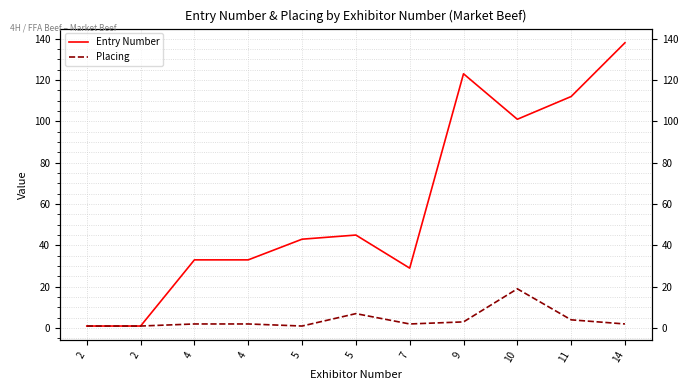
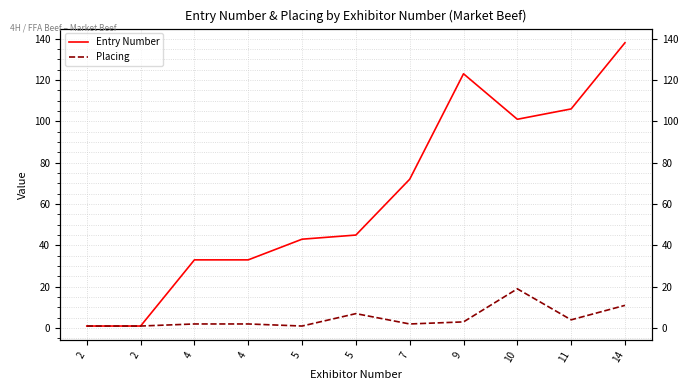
Entry Number, 7: 29 -> 72
Entry Number, 11: 112 -> 106
Placing, 14: 2 -> 11
